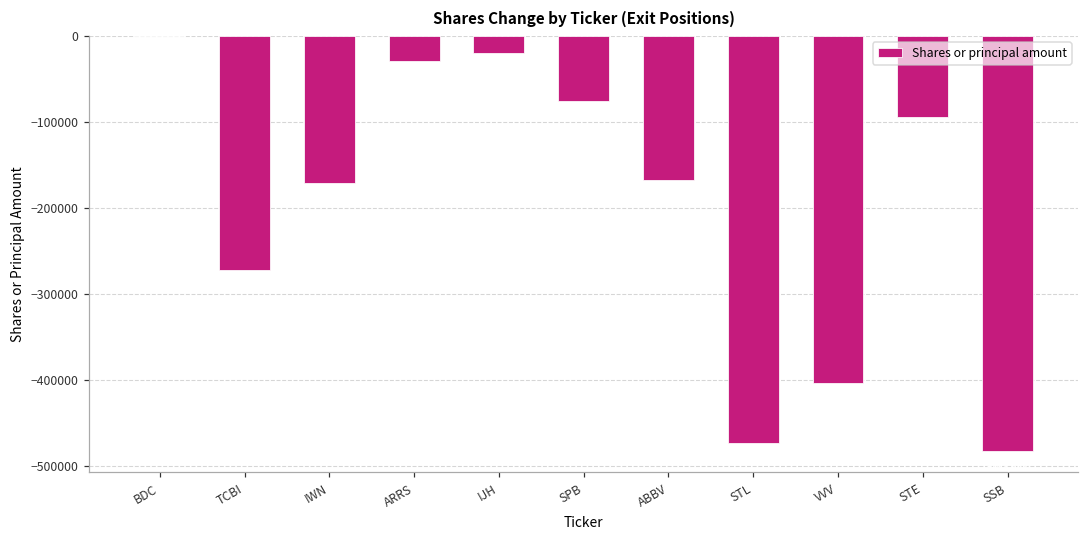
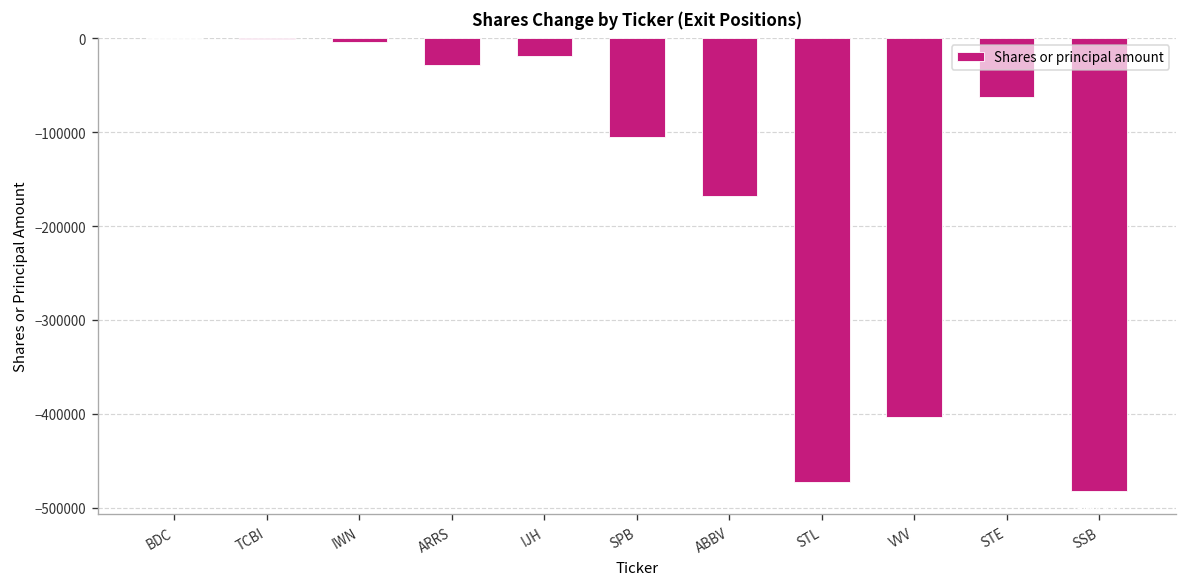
TCBI: -270000 -> 0
IWN: -170000 -> 0
SPB: -80000 -> -100000
STE: -90000 -> -60000
